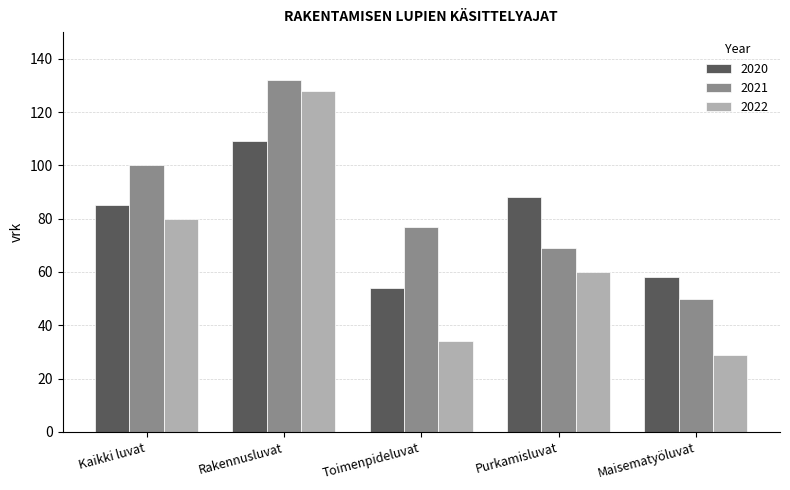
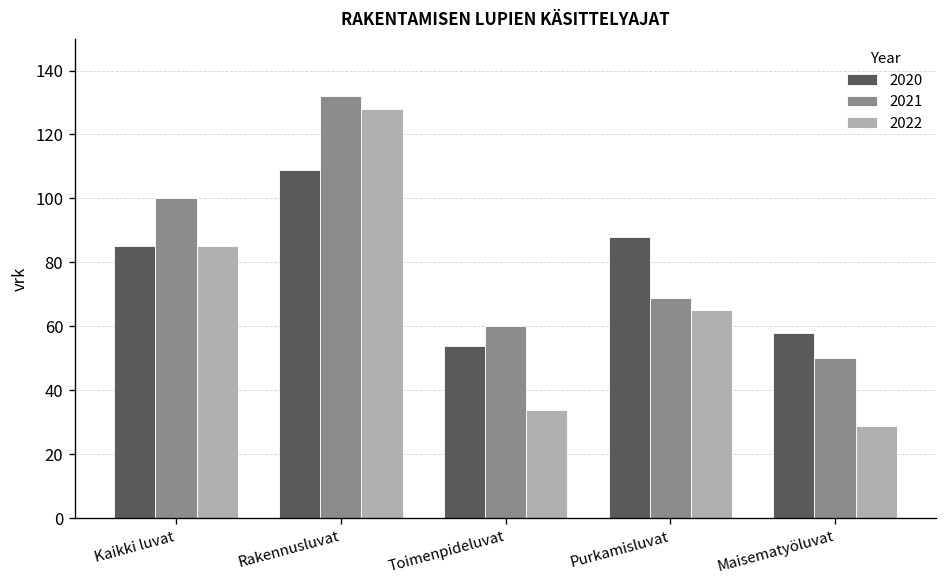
2022, Kaikki luvat: 80 -> 85
2021, Toimenpideluvat: 77 -> 60
2022, Purkamisluvat: 60 -> 65
